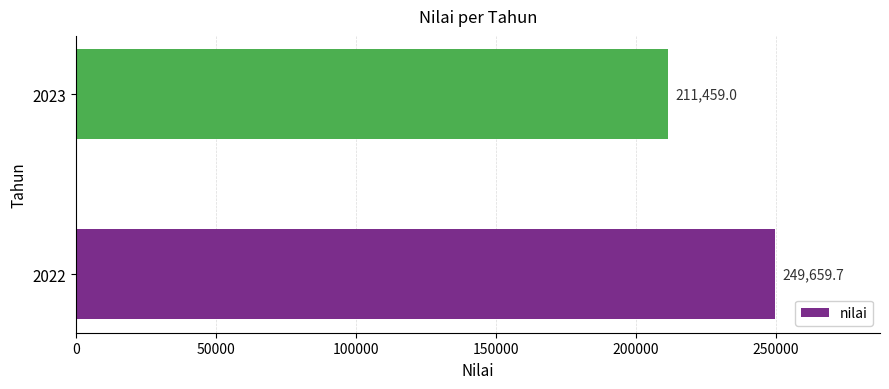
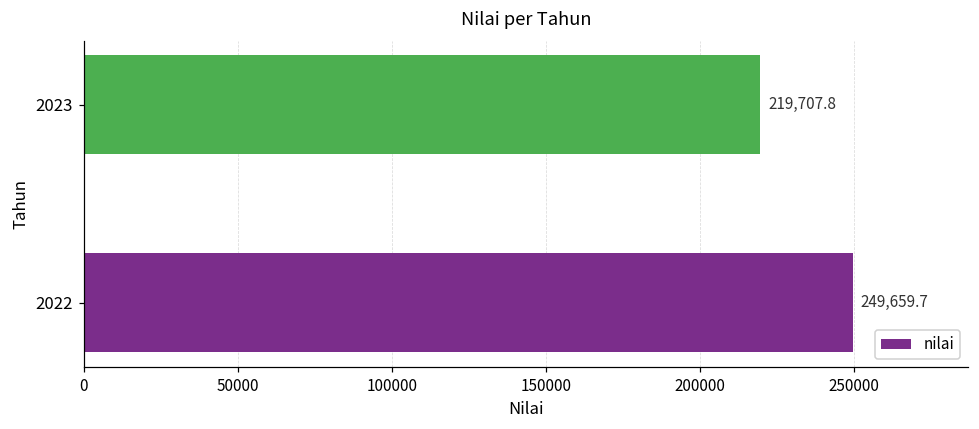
2023: 211,459.0 -> 219,707.8
